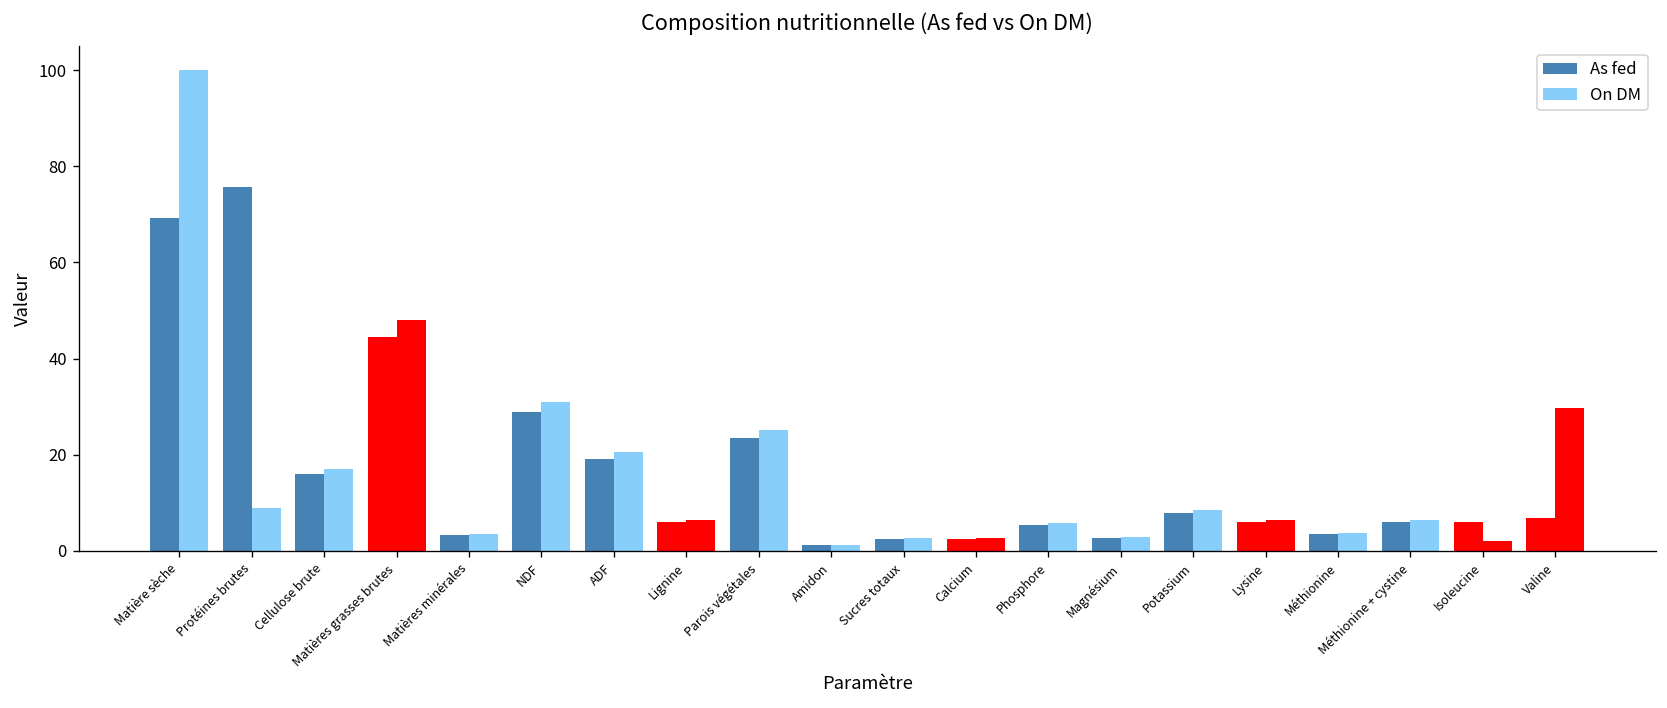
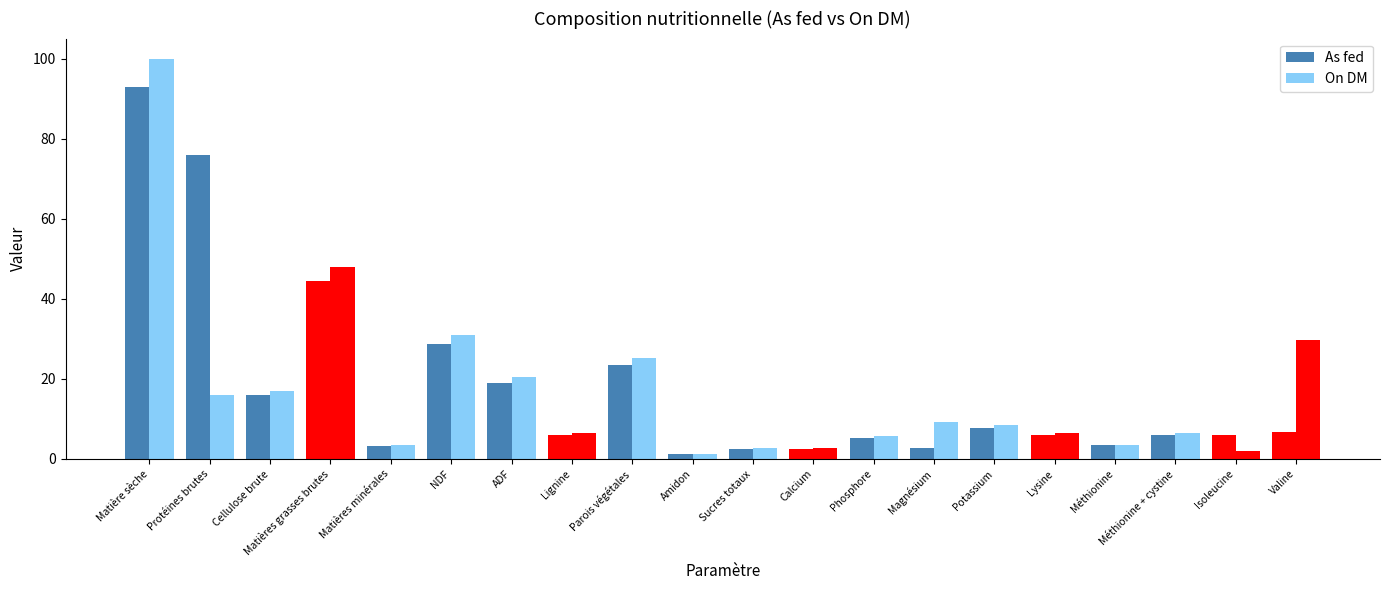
As fed, Matière sèche: 69 -> 93
On DM, Protéines brutes: 9 -> 16
On DM, Magnésium: 3 -> 9
